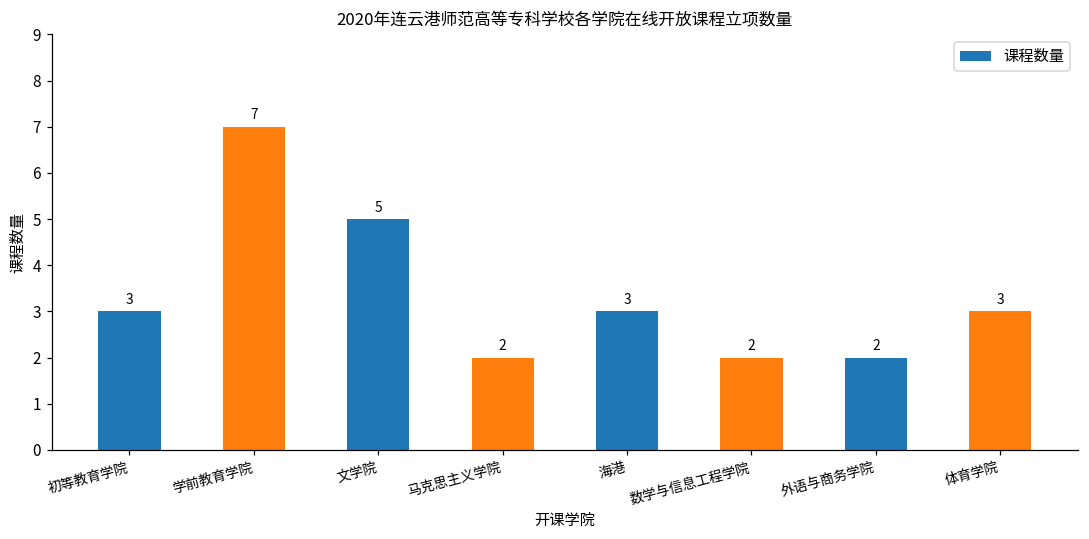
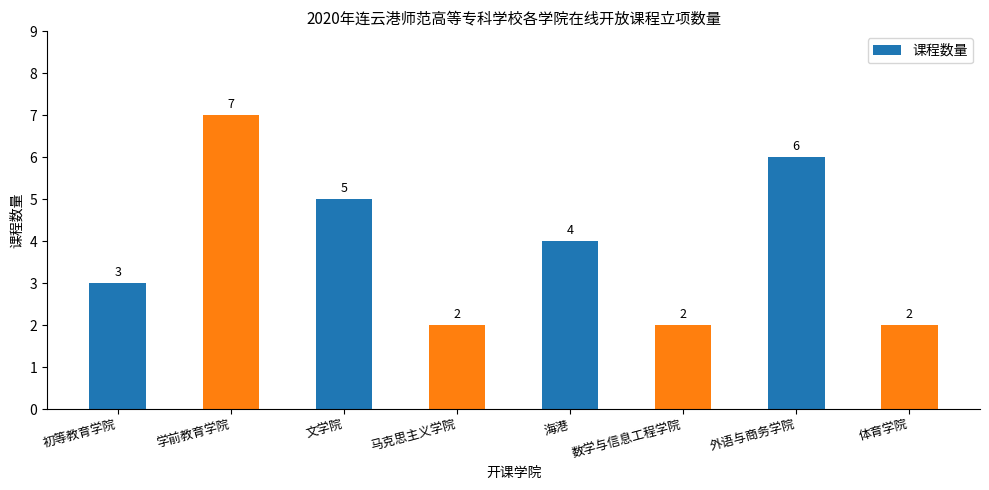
海港: 3 -> 4
外语与商务学院: 2 -> 6
体育学院: 3 -> 2
